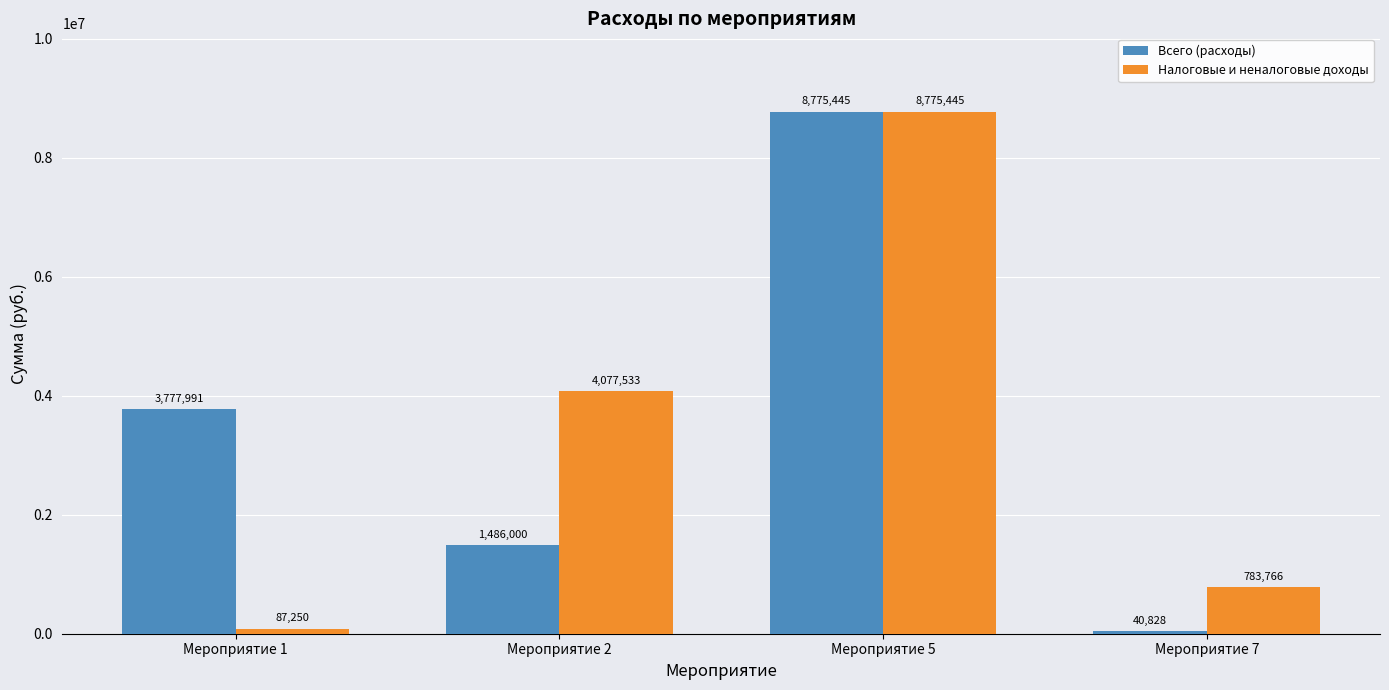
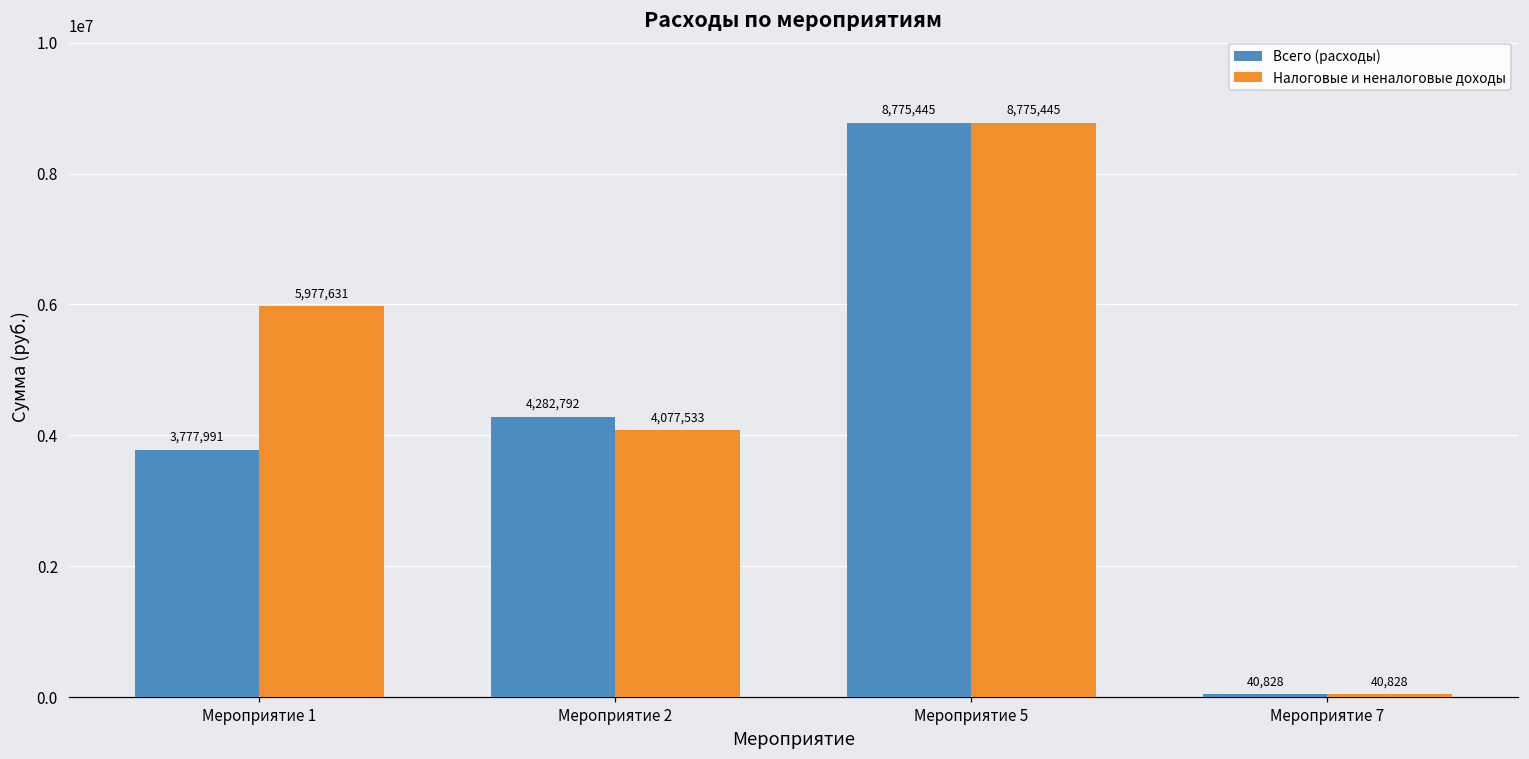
Налоговые и неналоговые доходы, Мероприятие 1: 87,250 -> 5,977,631
Всего (расходы), Мероприятие 2: 1,486,000 -> 4,282,792
Налоговые и неналоговые доходы, Мероприятие 7: 783,766 -> 40,828
